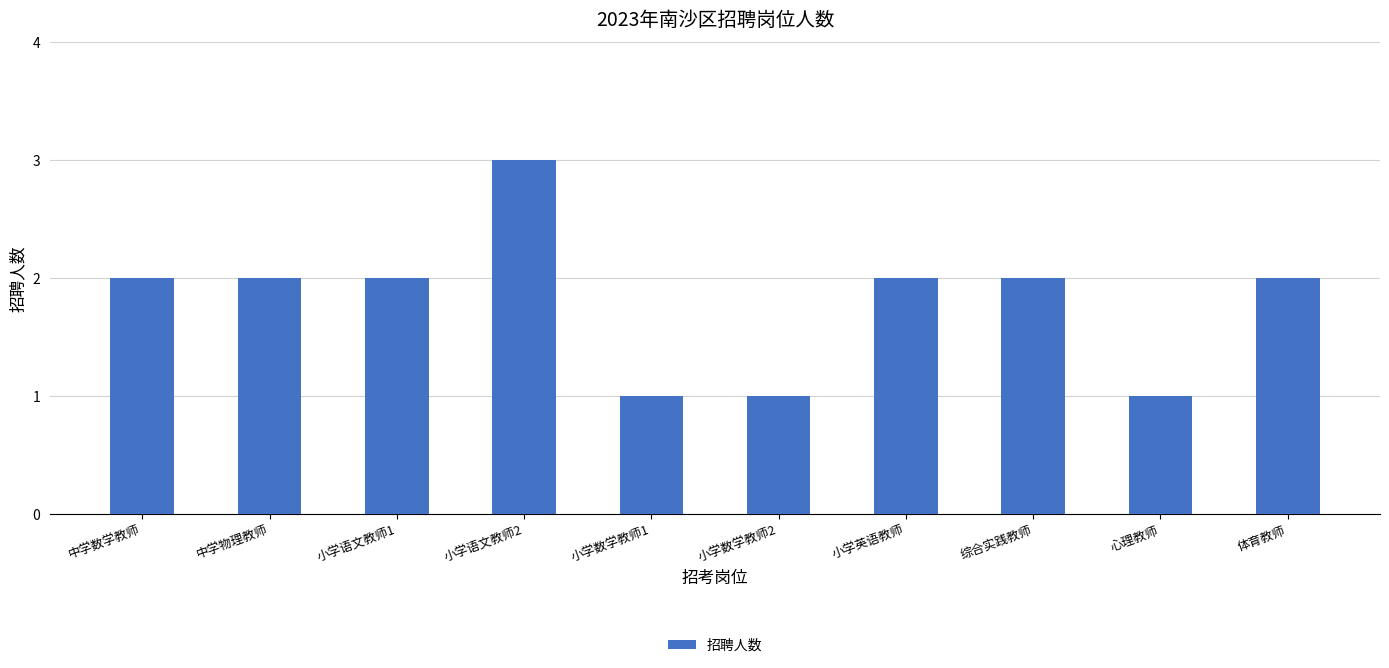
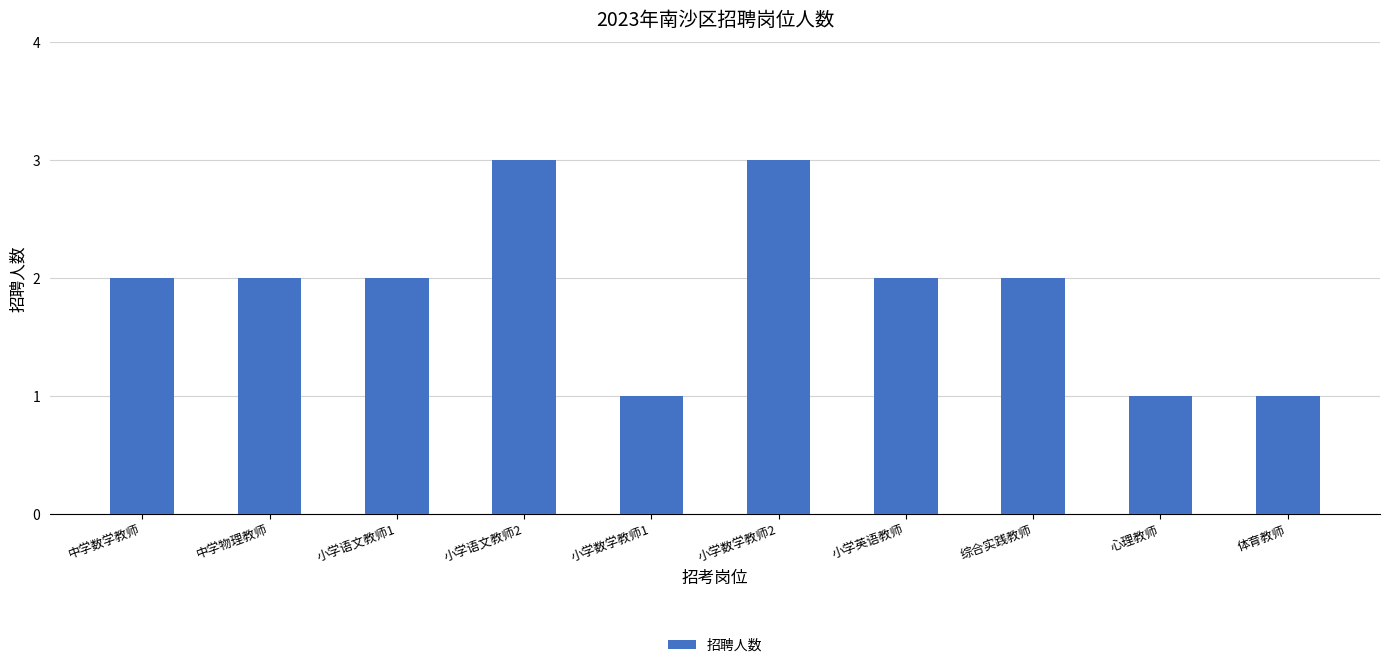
小学数学教师2: 1 -> 3
体育教师: 2 -> 1
